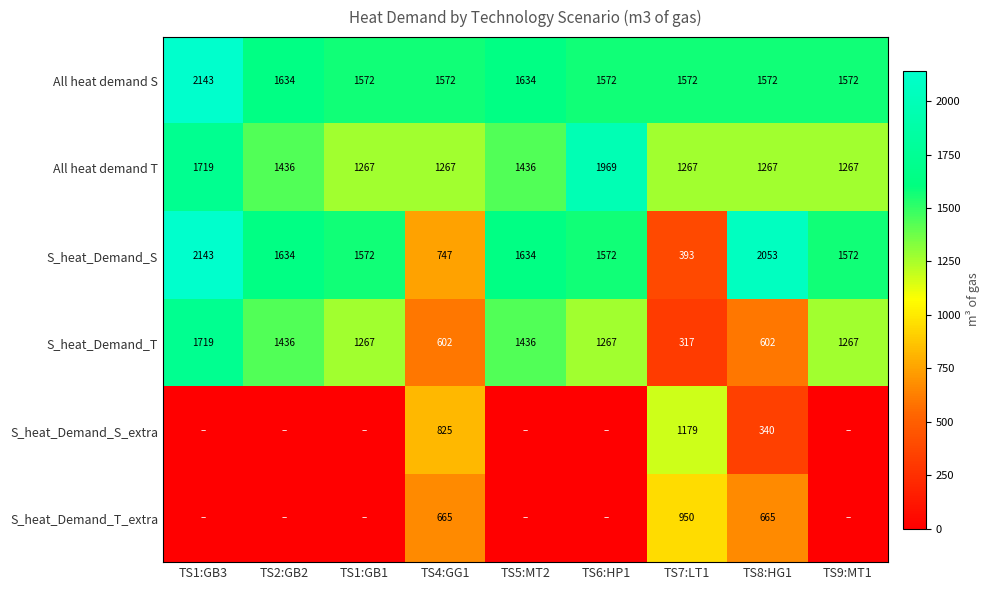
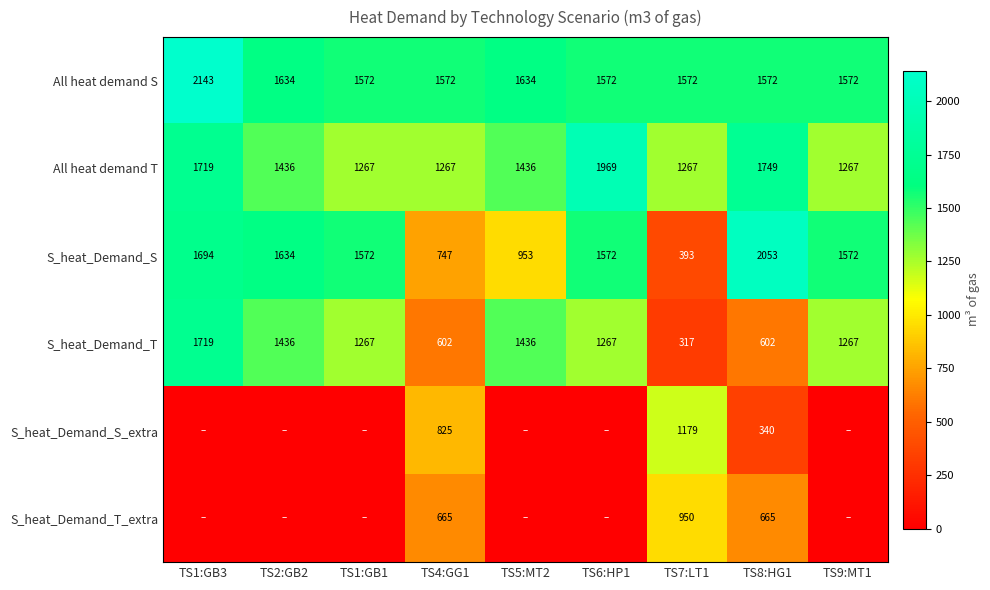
All heat demand T, TS8:HG1: 1267 -> 1749
S_heat_Demand_S, TS1:GB3: 2143 -> 1694
S_heat_Demand_S, TS5:MT2: 1634 -> 953
